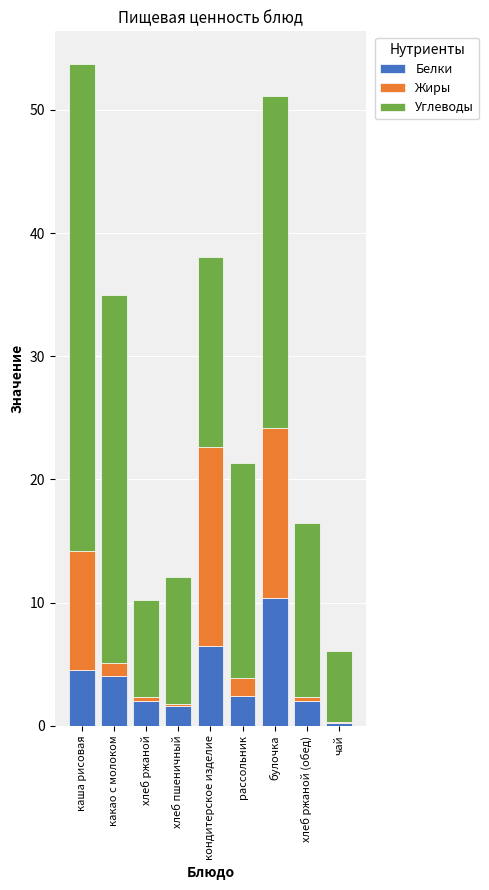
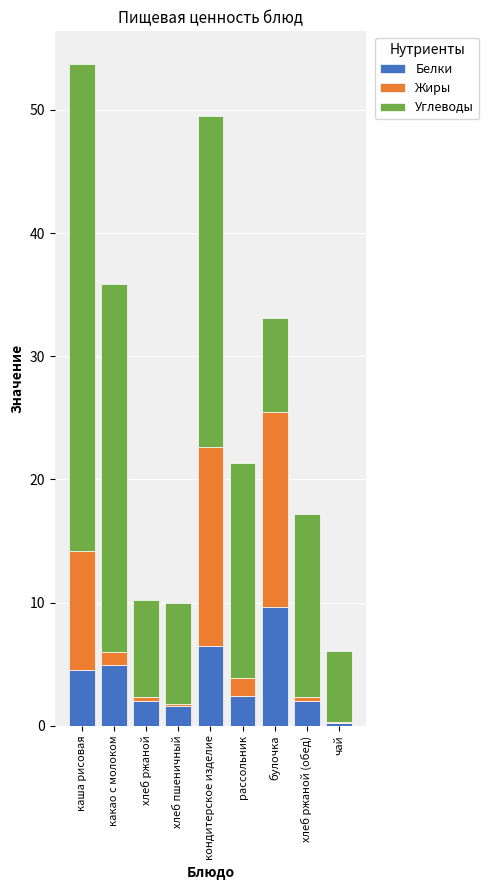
Белки, какао с молоком: 4.0 -> 4.9
Углеводы, хлеб пшеничный: 10.3 -> 8.2
Углеводы, кондитерское изделие: 15.5 -> 26.9
Белки, булочка: 10.4 -> 9.6
Жиры, булочка: 13.8 -> 15.9
Углеводы, булочка: 26.9 -> 7.6
Углеводы, хлеб ржаной (обед): 14.2 -> 14.9
